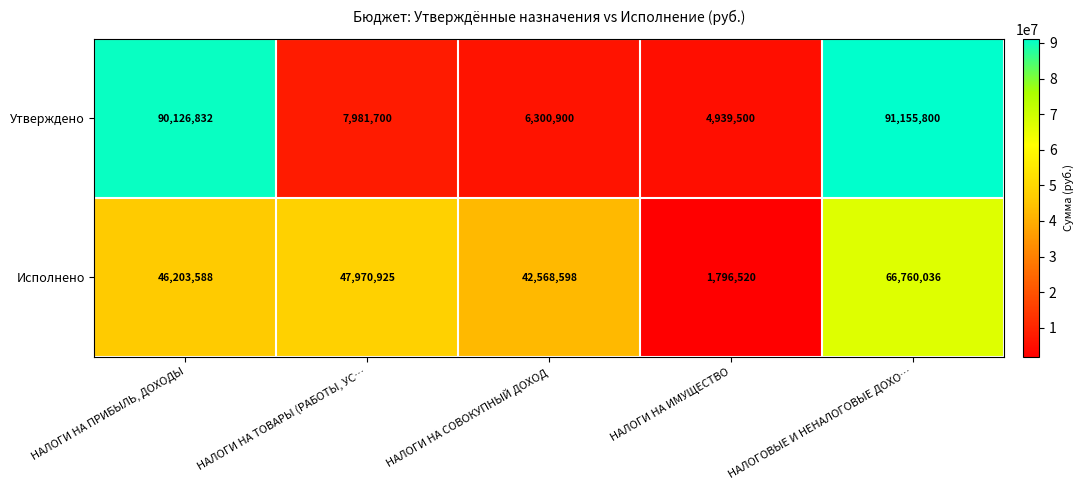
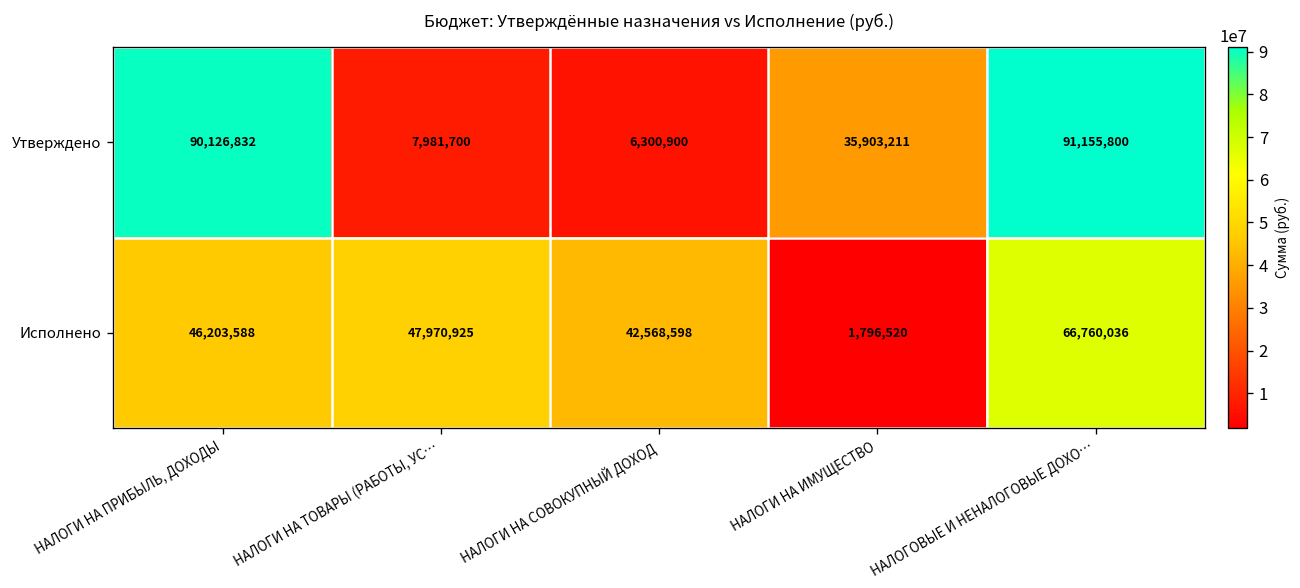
Утверждено, НАЛОГИ НА ИМУЩЕСТВО: 4,939,500 -> 35,903,211
